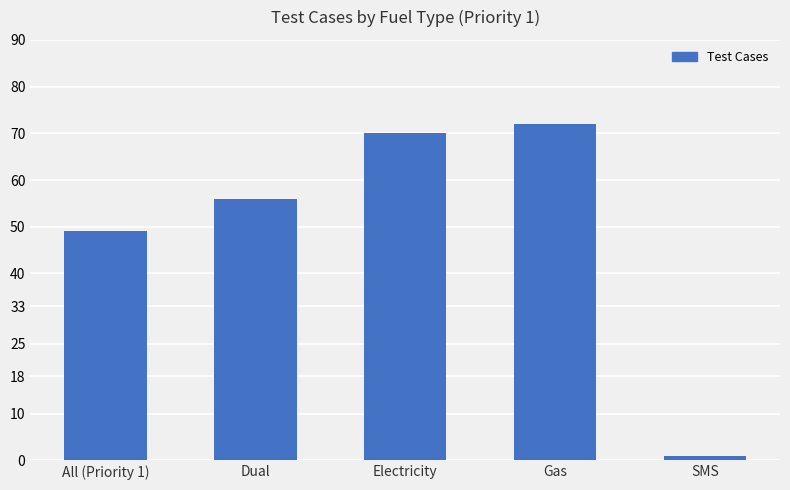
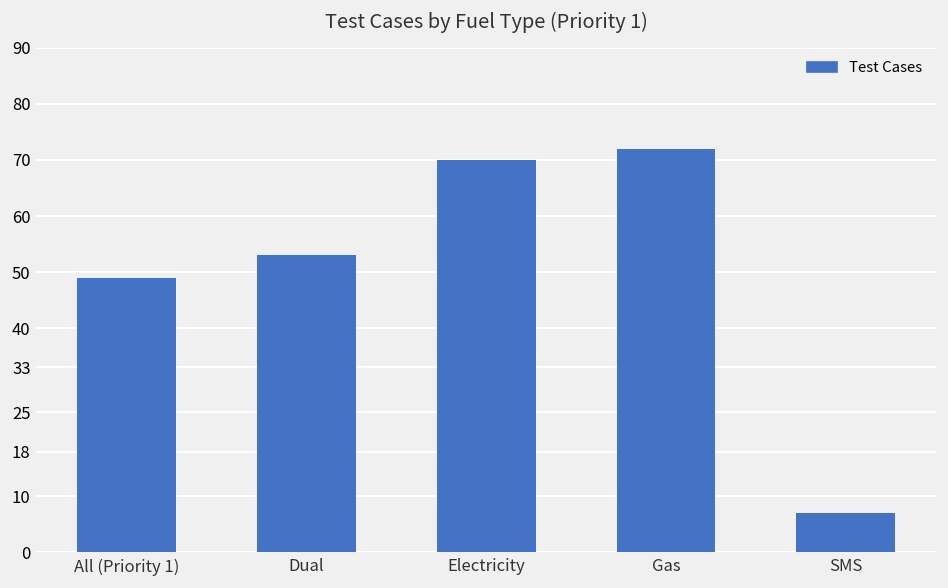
Dual: 56 -> 53
SMS: 1 -> 7
